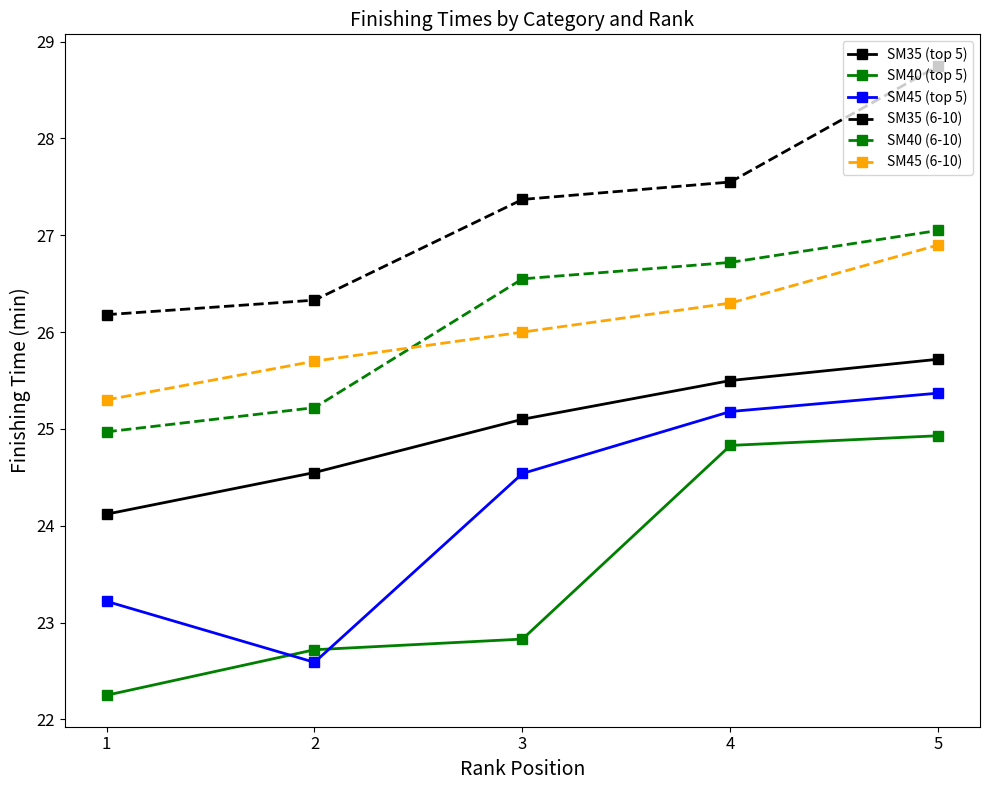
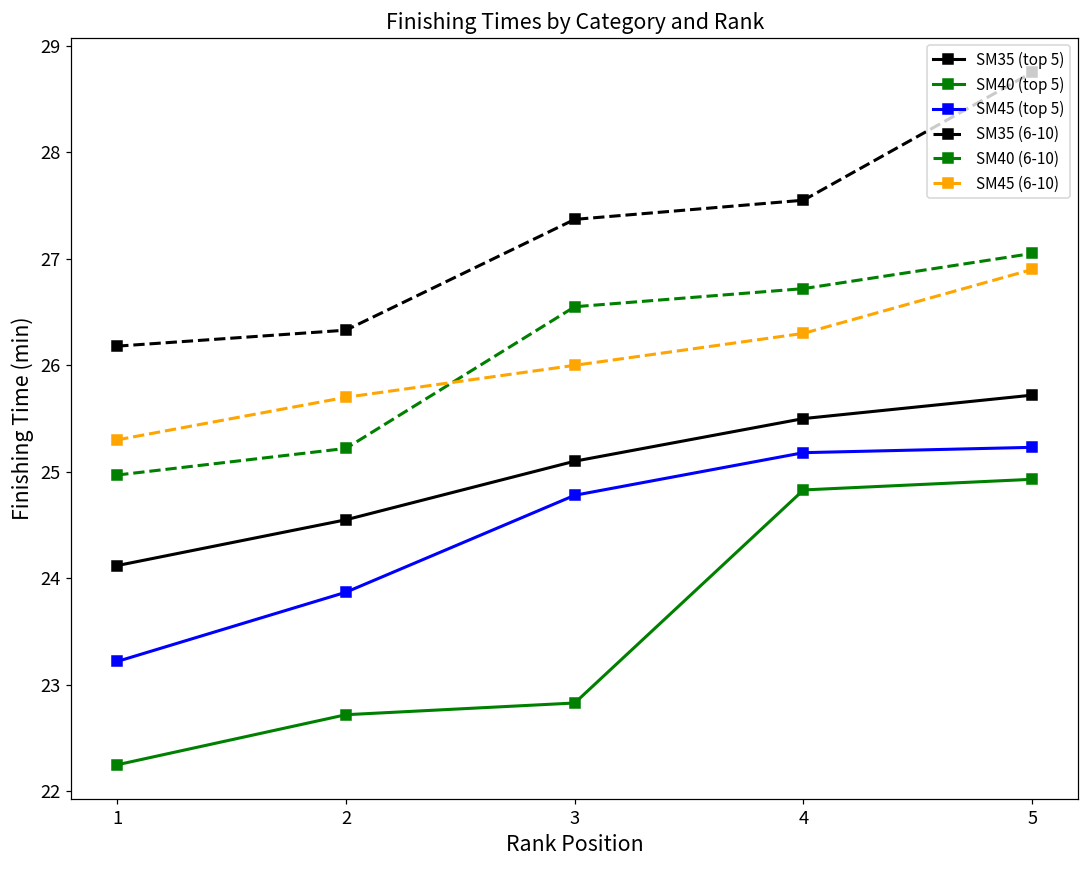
SM45 (top 5), 2: 22.6 -> 23.9
SM45 (top 5), 3: 24.5 -> 24.8
SM45 (top 5), 5: 25.4 -> 25.2
